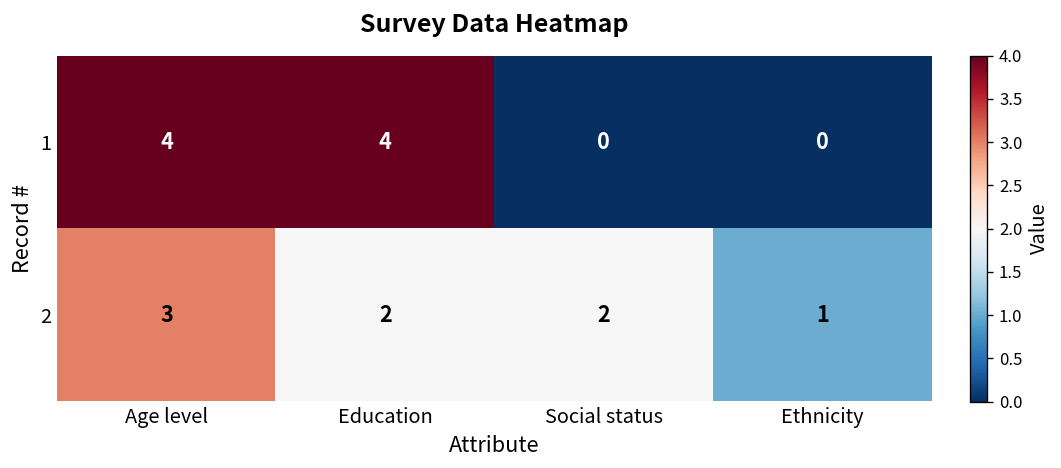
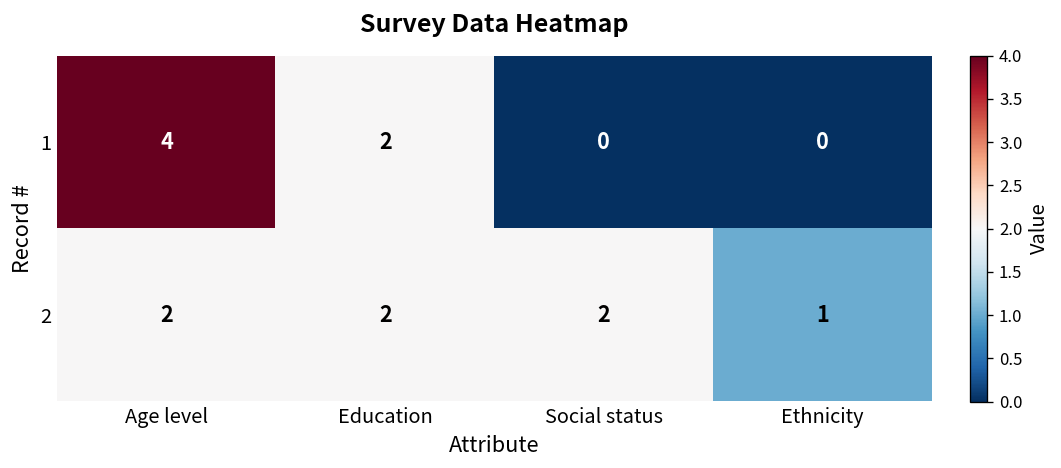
1, Education: 4 -> 2
2, Age level: 3 -> 2
